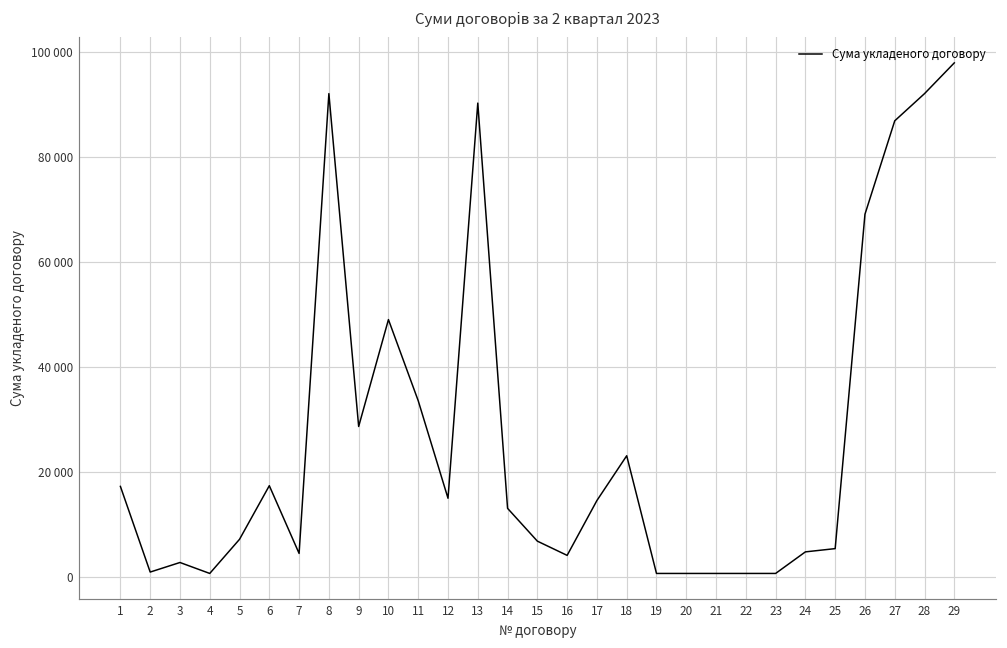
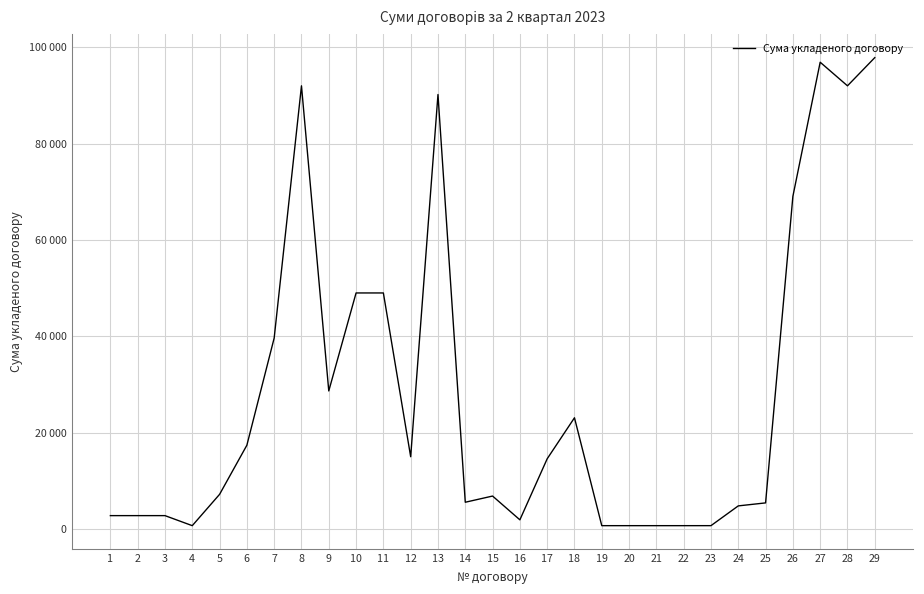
1: 17000 -> 3000
2: 1000 -> 3000
7: 5000 -> 40000
11: 34000 -> 49000
14: 13000 -> 6000
16: 4000 -> 2000
27: 87000 -> 97000
